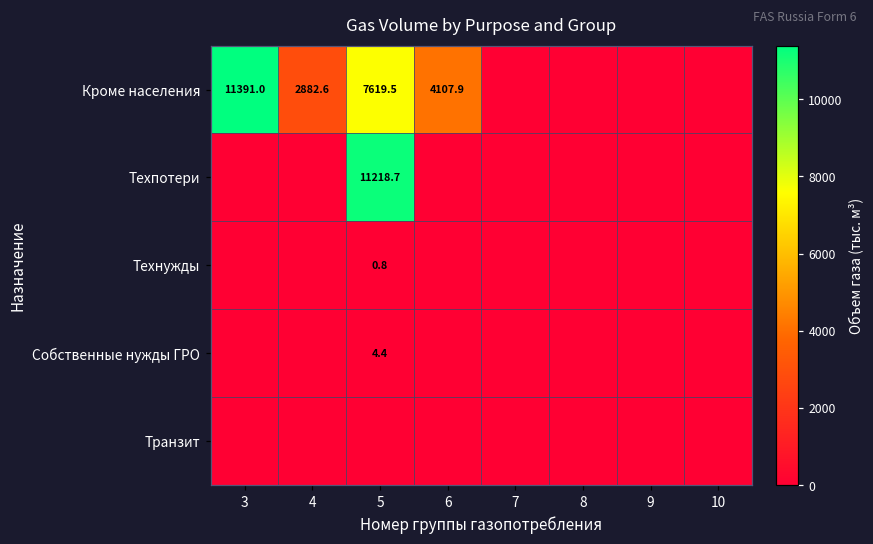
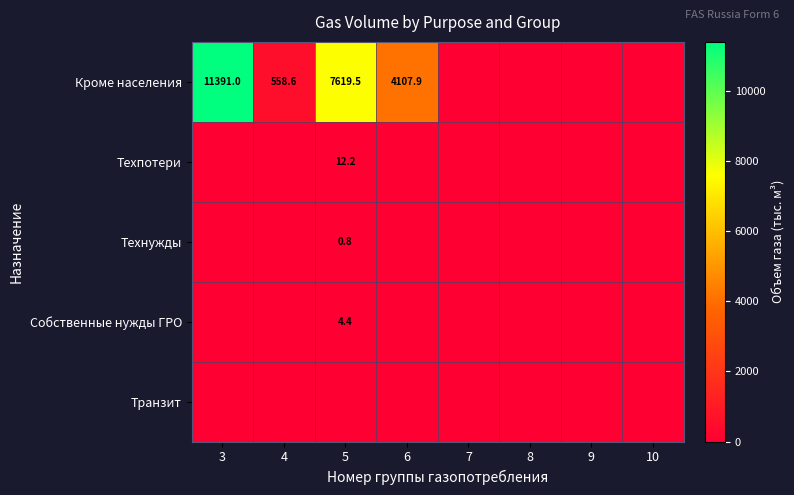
Кроме населения, 4: 2882.6 -> 558.6
Техпотери, 5: 11218.7 -> 12.2
